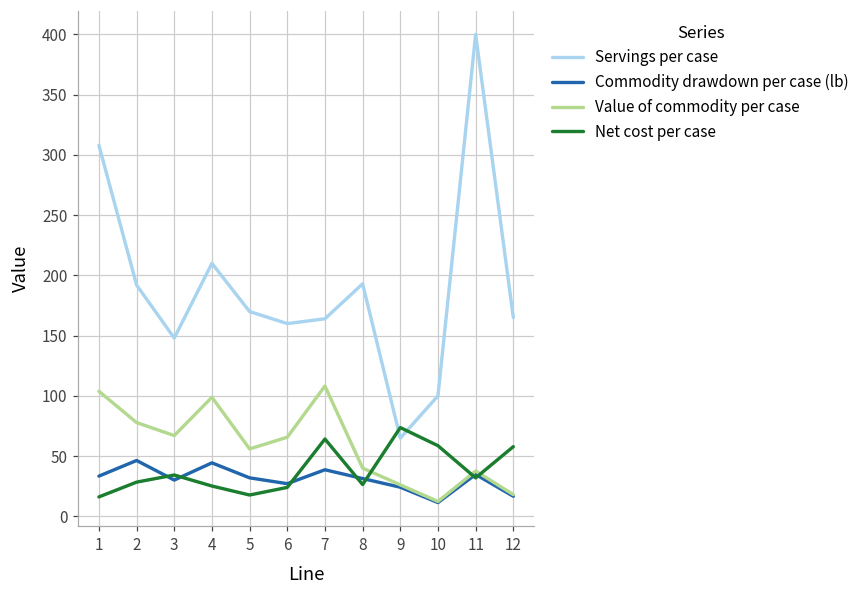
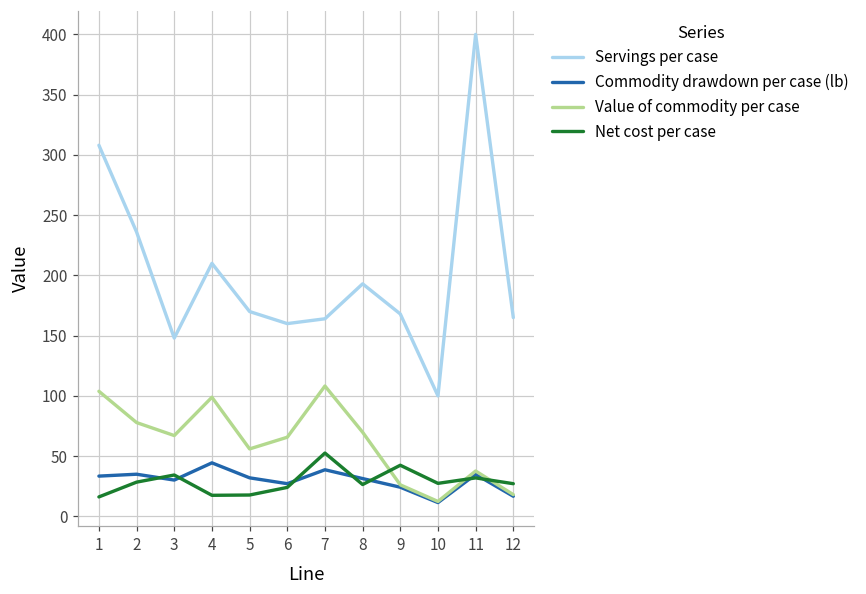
Servings per case, 2: 192 -> 236
Commodity drawdown per case (lb), 2: 46 -> 35
Net cost per case, 4: 25 -> 18
Net cost per case, 7: 64 -> 53
Value of commodity per case, 8: 40 -> 70
Servings per case, 9: 65 -> 168
Net cost per case, 9: 74 -> 42
Net cost per case, 10: 59 -> 27
Net cost per case, 12: 58 -> 27
